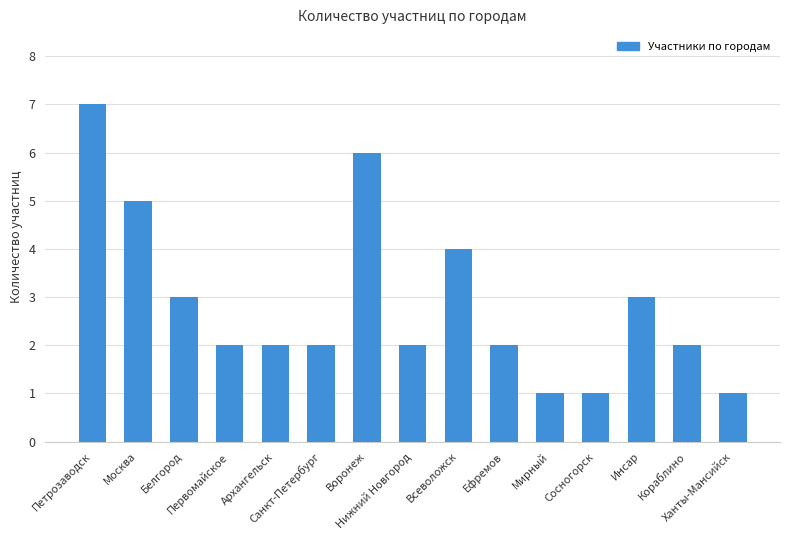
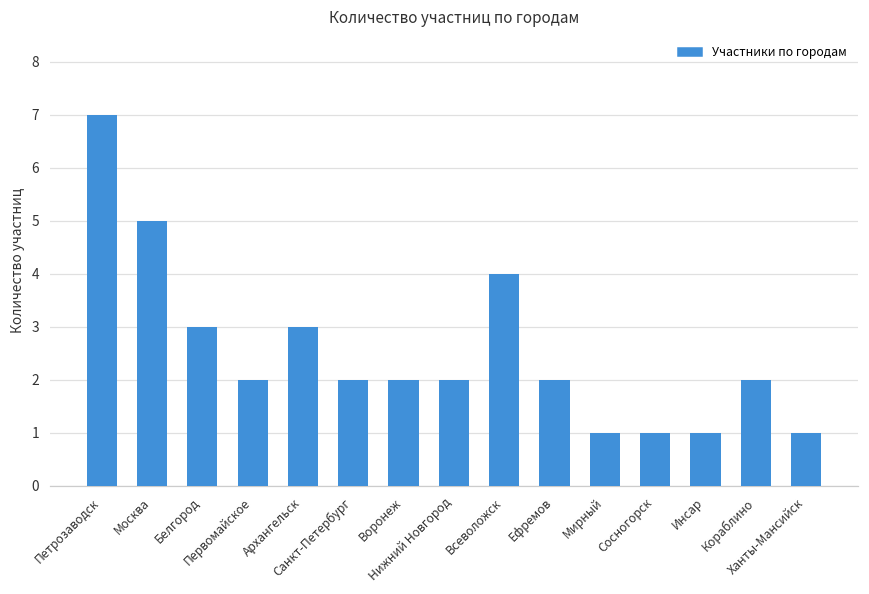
Архангельск: 2 -> 3
Воронеж: 6 -> 2
Инсар: 3 -> 1
